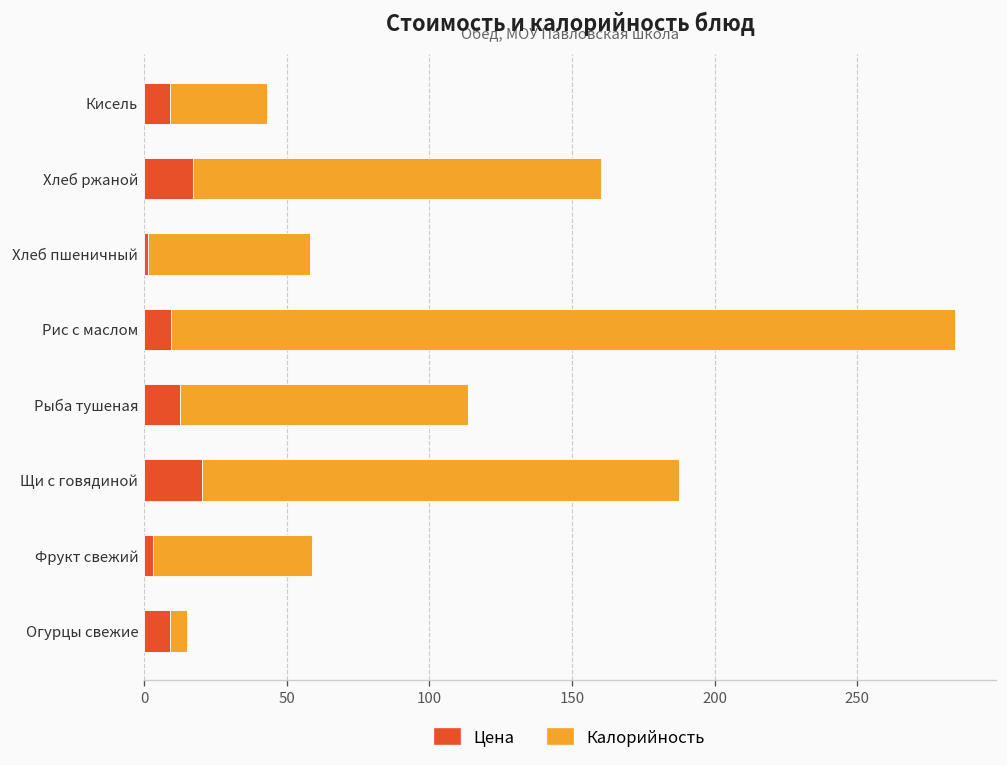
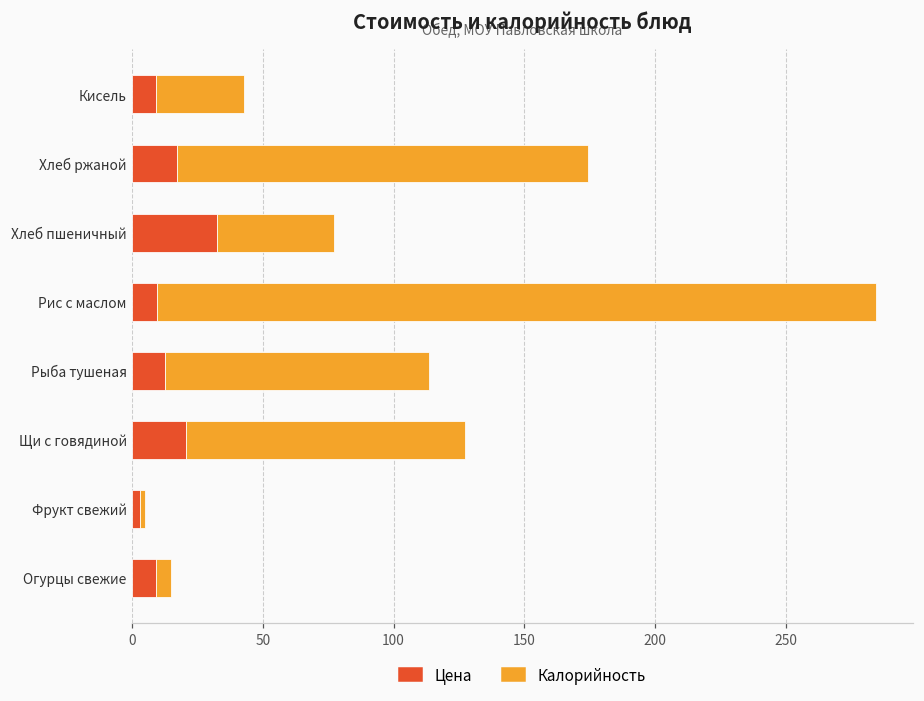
Калорийность, Хлеб ржаной: 143 -> 157
Цена, Хлеб пшеничный: 2 -> 33
Калорийность, Хлеб пшеничный: 57 -> 45
Калорийность, Щи с говядиной: 167 -> 107
Калорийность, Фрукт свежий: 56 -> 2
